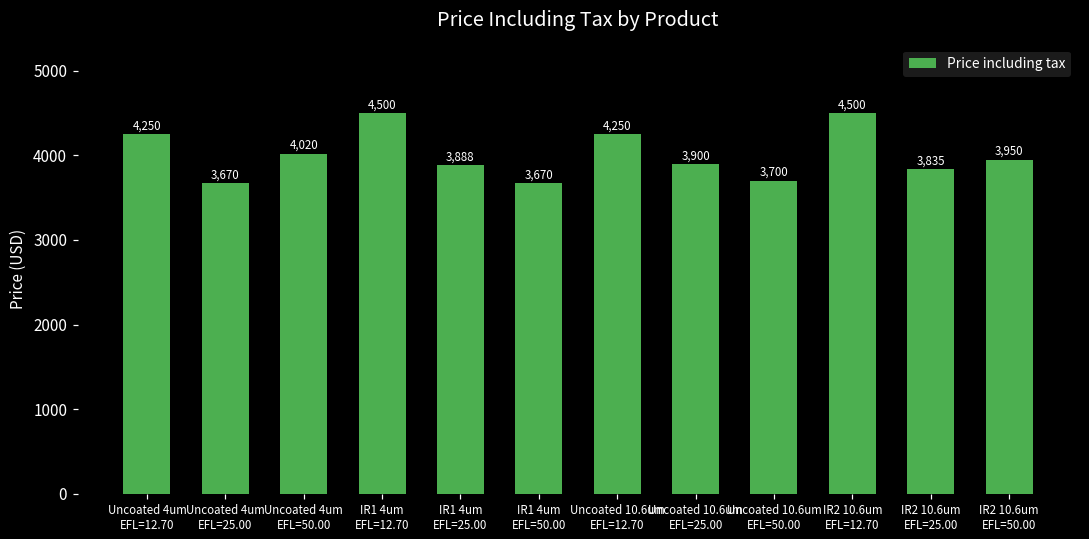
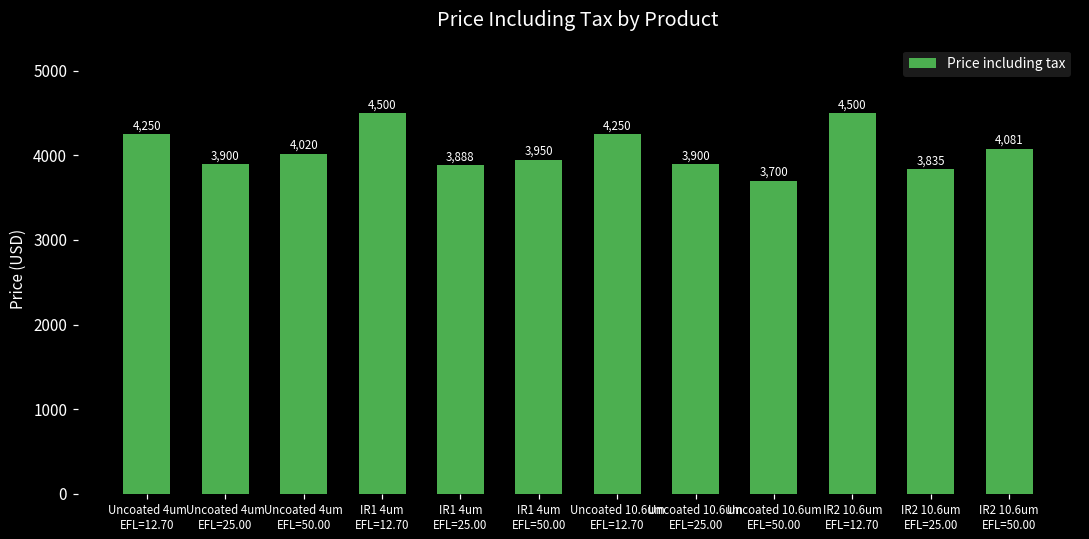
Uncoated 4um EFL=25.00: 3,670 -> 3,900
IR1 4um EFL=50.00: 3,670 -> 3,950
IR2 10.6um EFL=50.00: 3,950 -> 4,081
